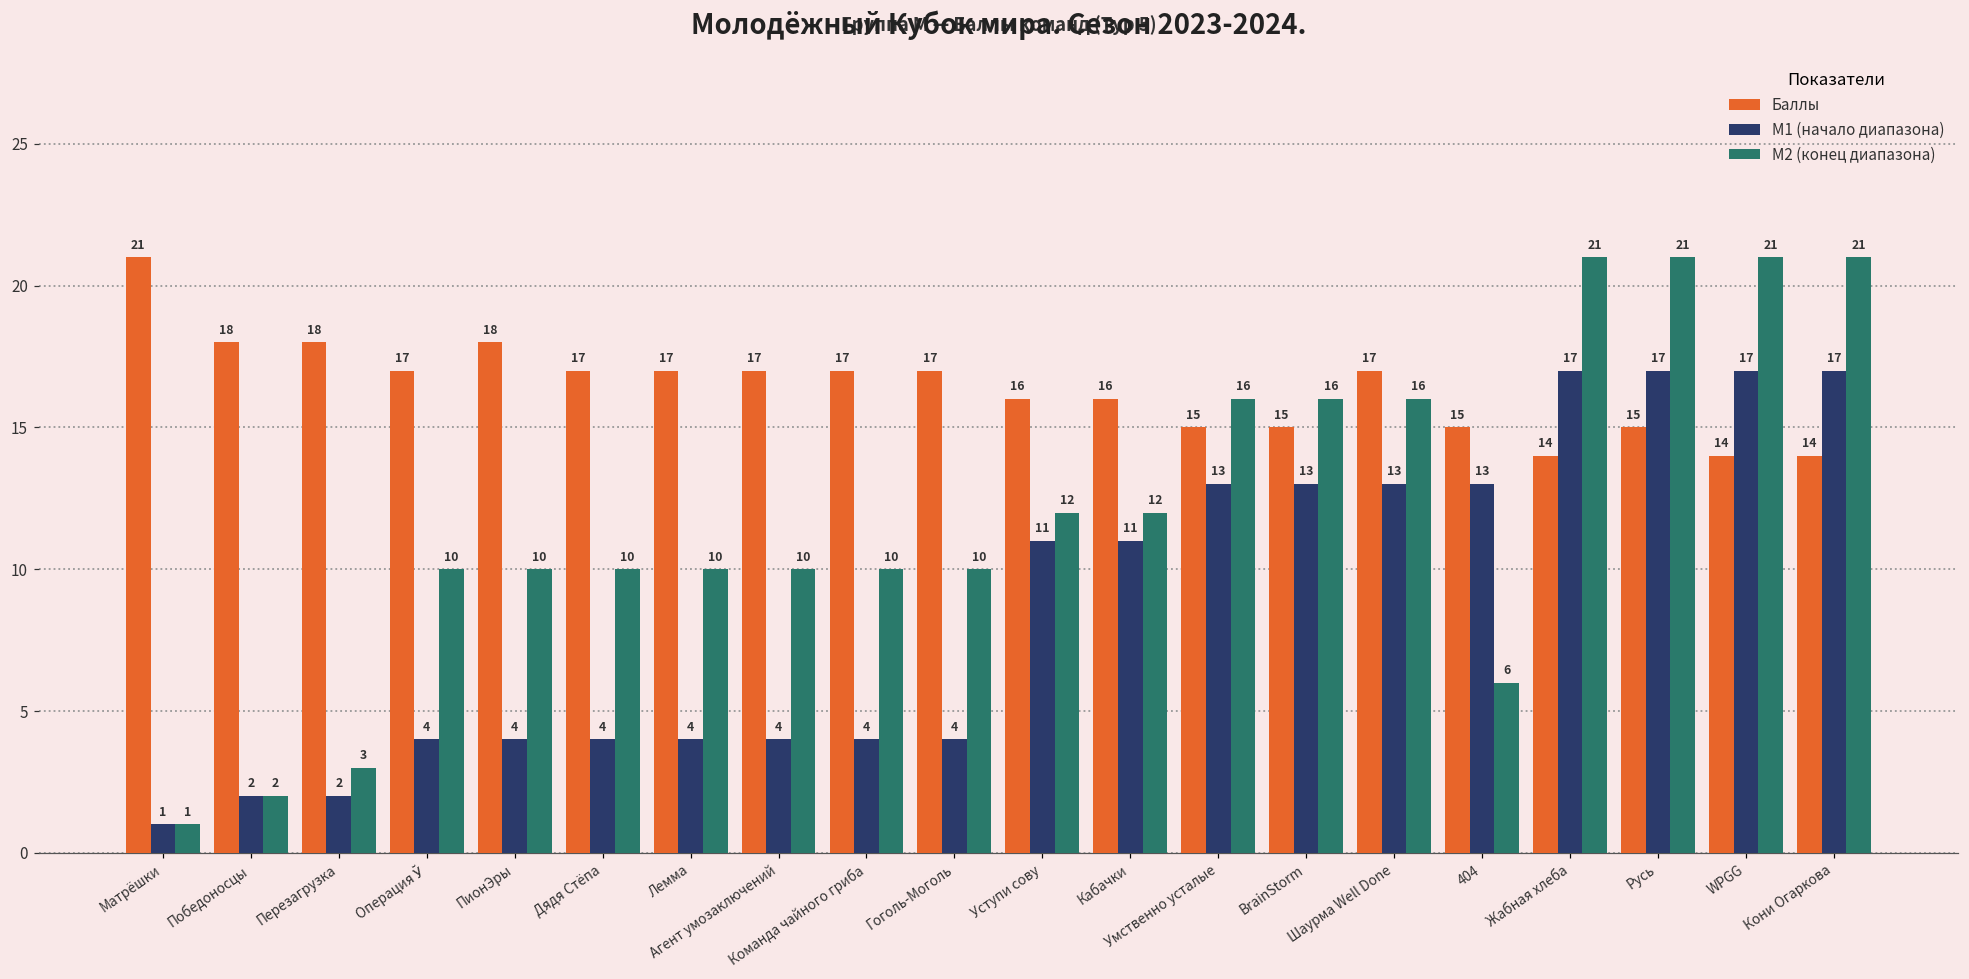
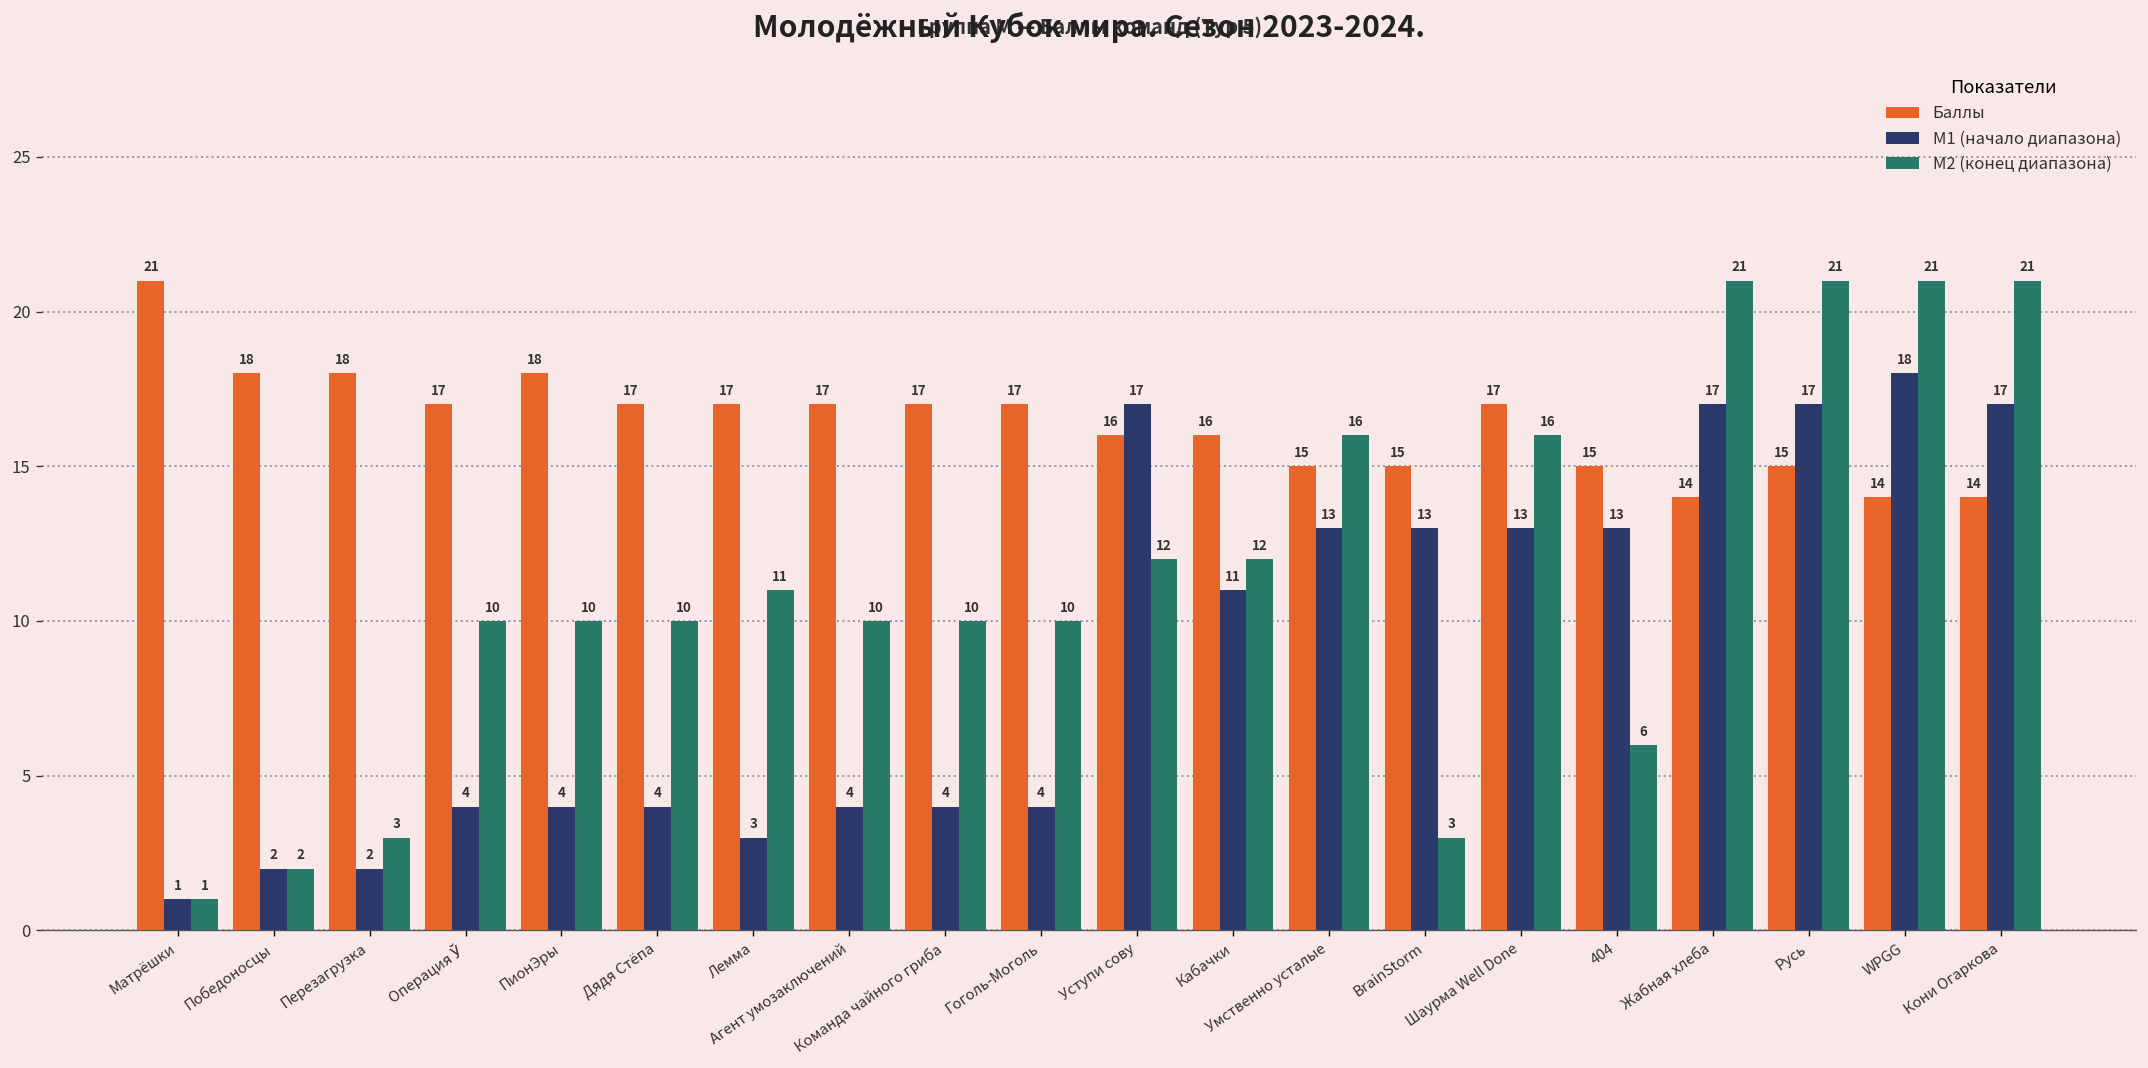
M1 (начало диапазона), Лемма: 4 -> 3
M2 (конец диапазона), Лемма: 10 -> 11
M1 (начало диапазона), Уступи сову: 11 -> 17
M2 (конец диапазона), BrainStorm: 16 -> 3
M1 (начало диапазона), WPGG: 17 -> 18
